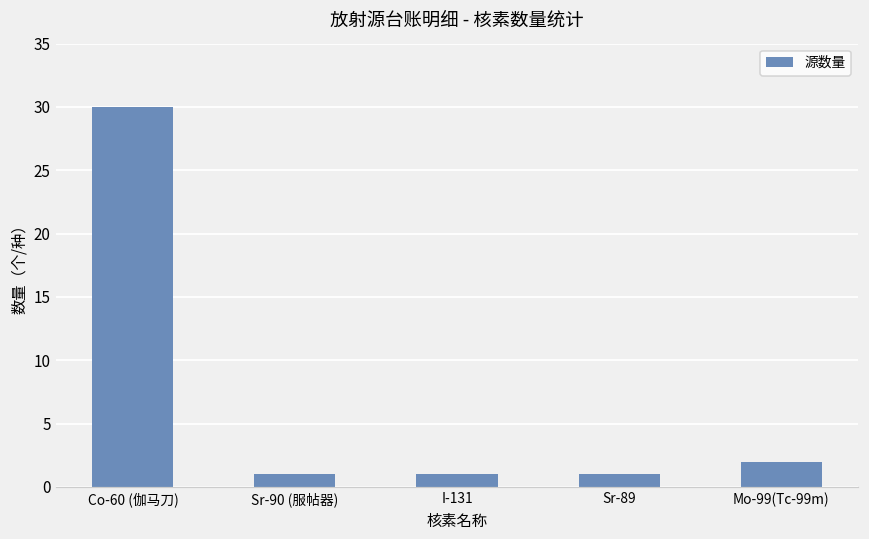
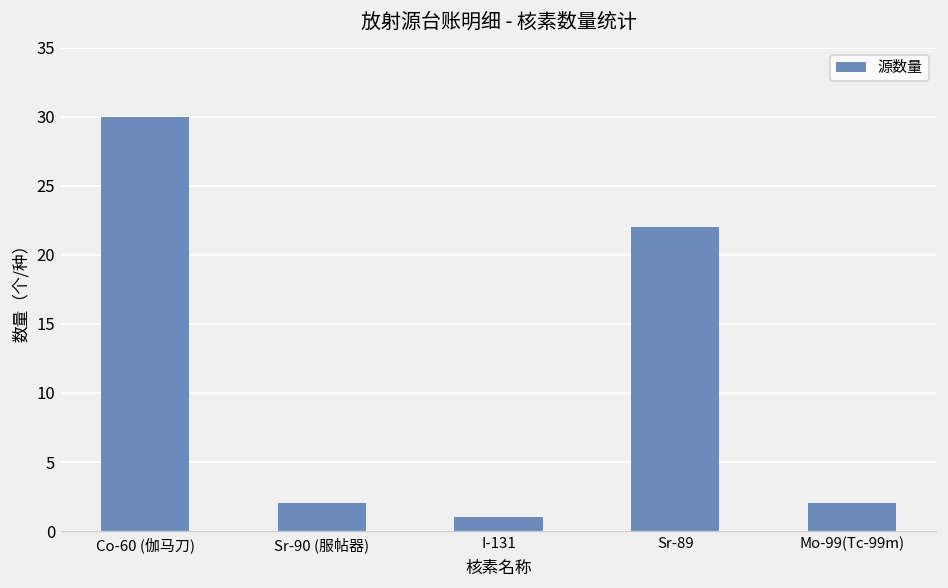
Sr-90 (服帖器): 1 -> 2
Sr-89: 1 -> 22
